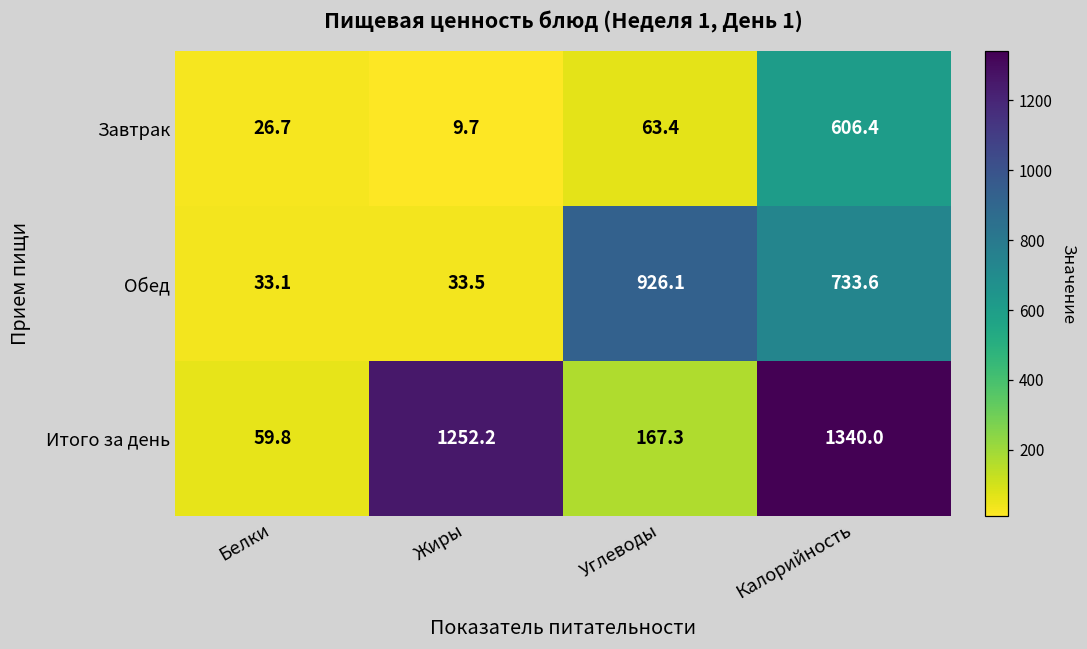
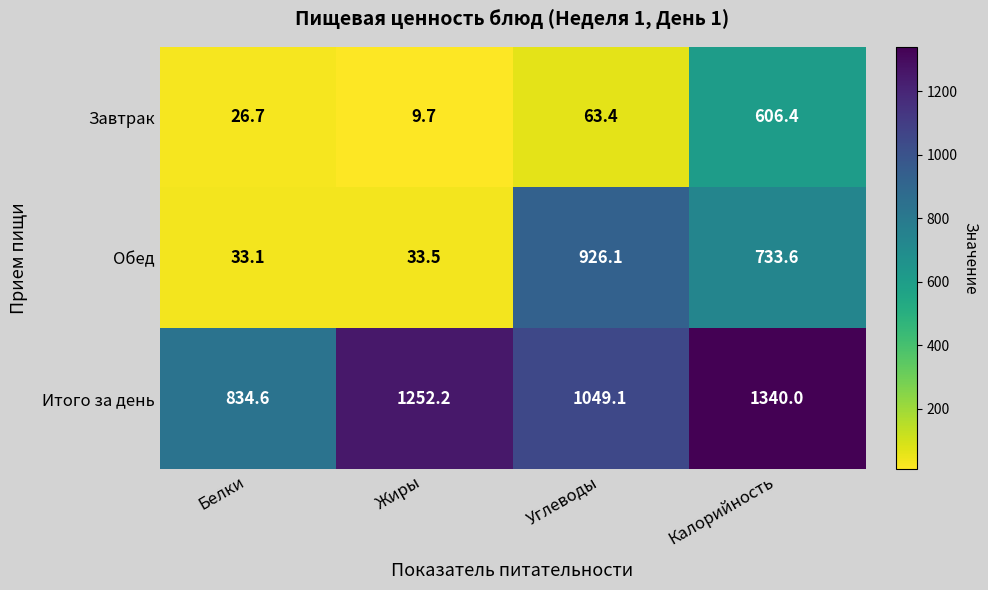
Итого за день, Белки: 59.8 -> 834.6
Итого за день, Углеводы: 167.3 -> 1049.1
